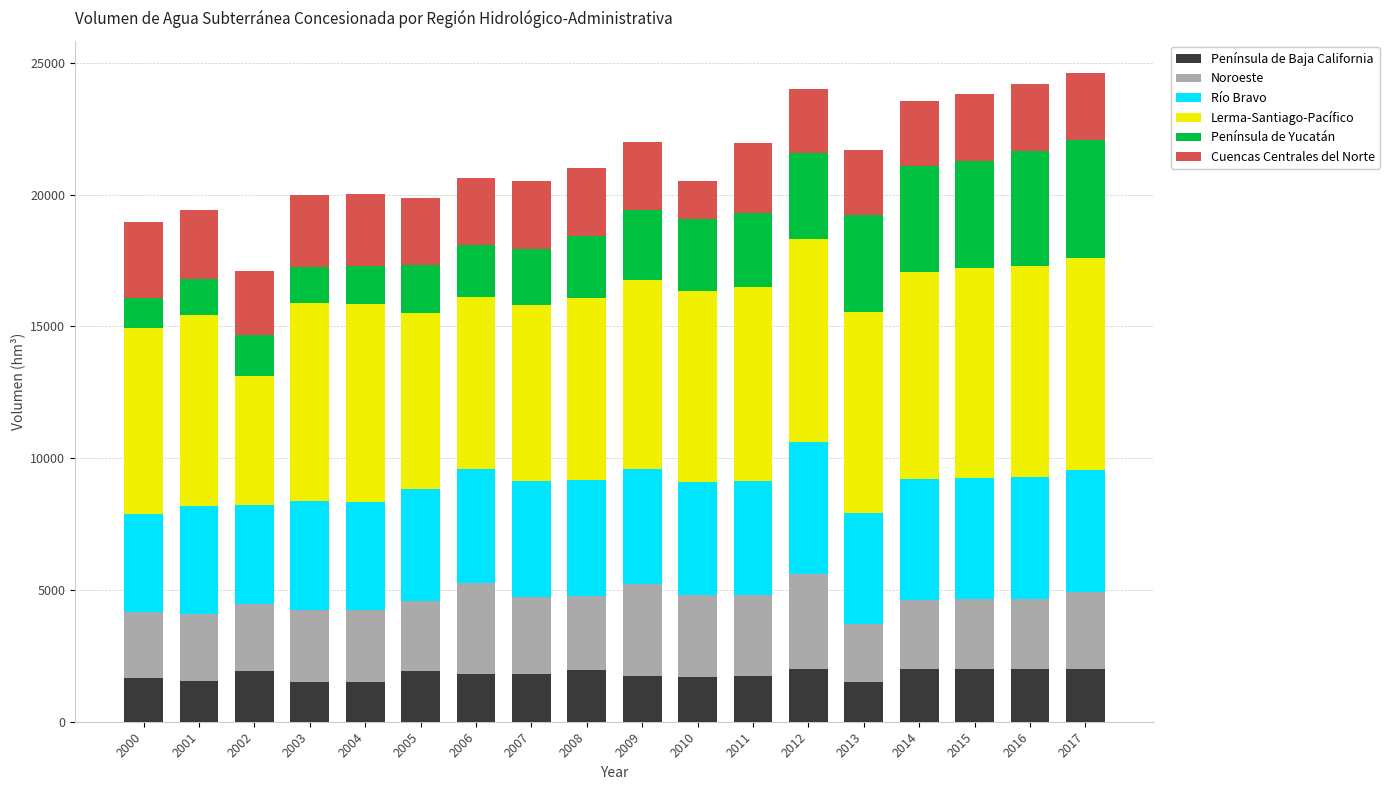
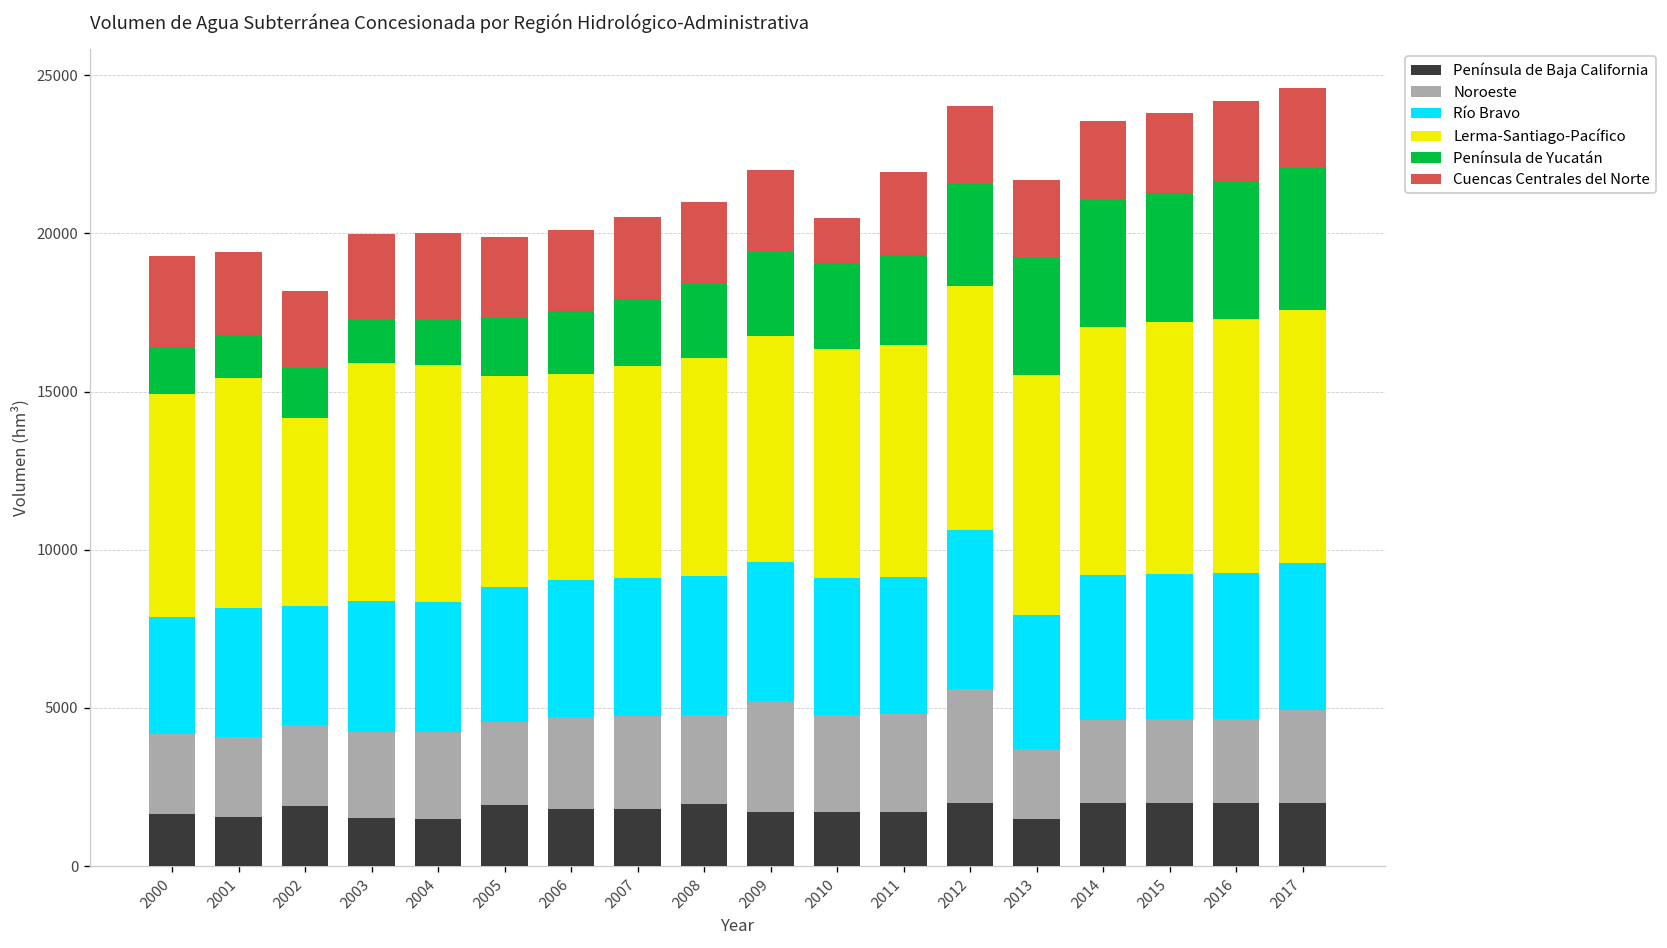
Península de Yucatán, 2000: 1200 -> 1500
Lerma-Santiago-Pacífico, 2002: 4900 -> 5900
Noroeste, 2006: 3500 -> 2900
